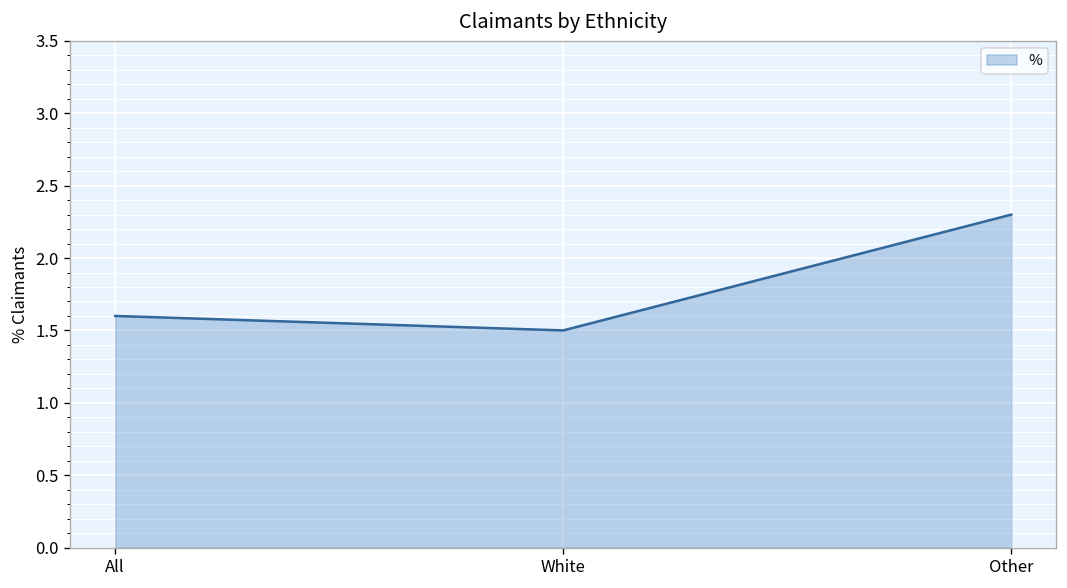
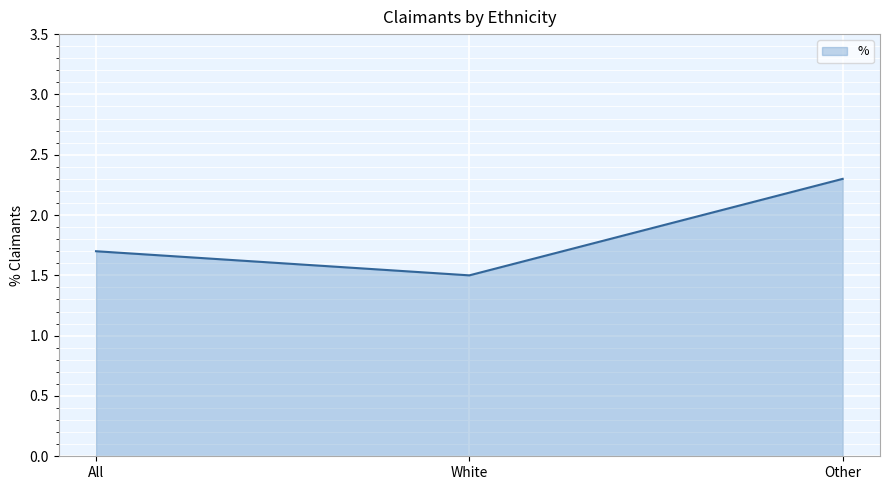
All: 1.6 -> 1.7
